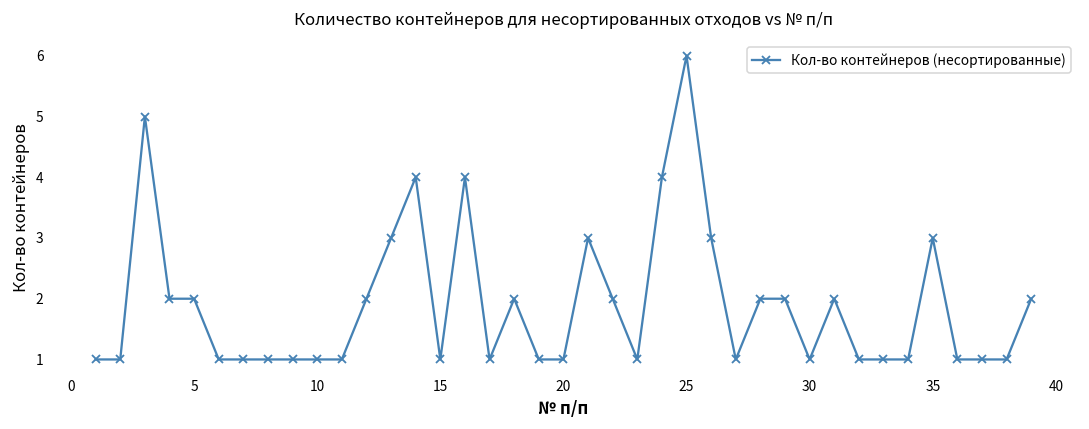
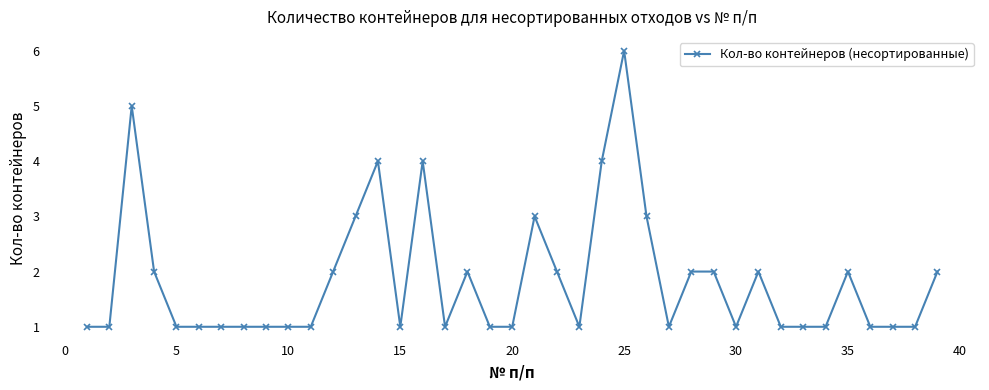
5: 2 -> 1
35: 3 -> 2
